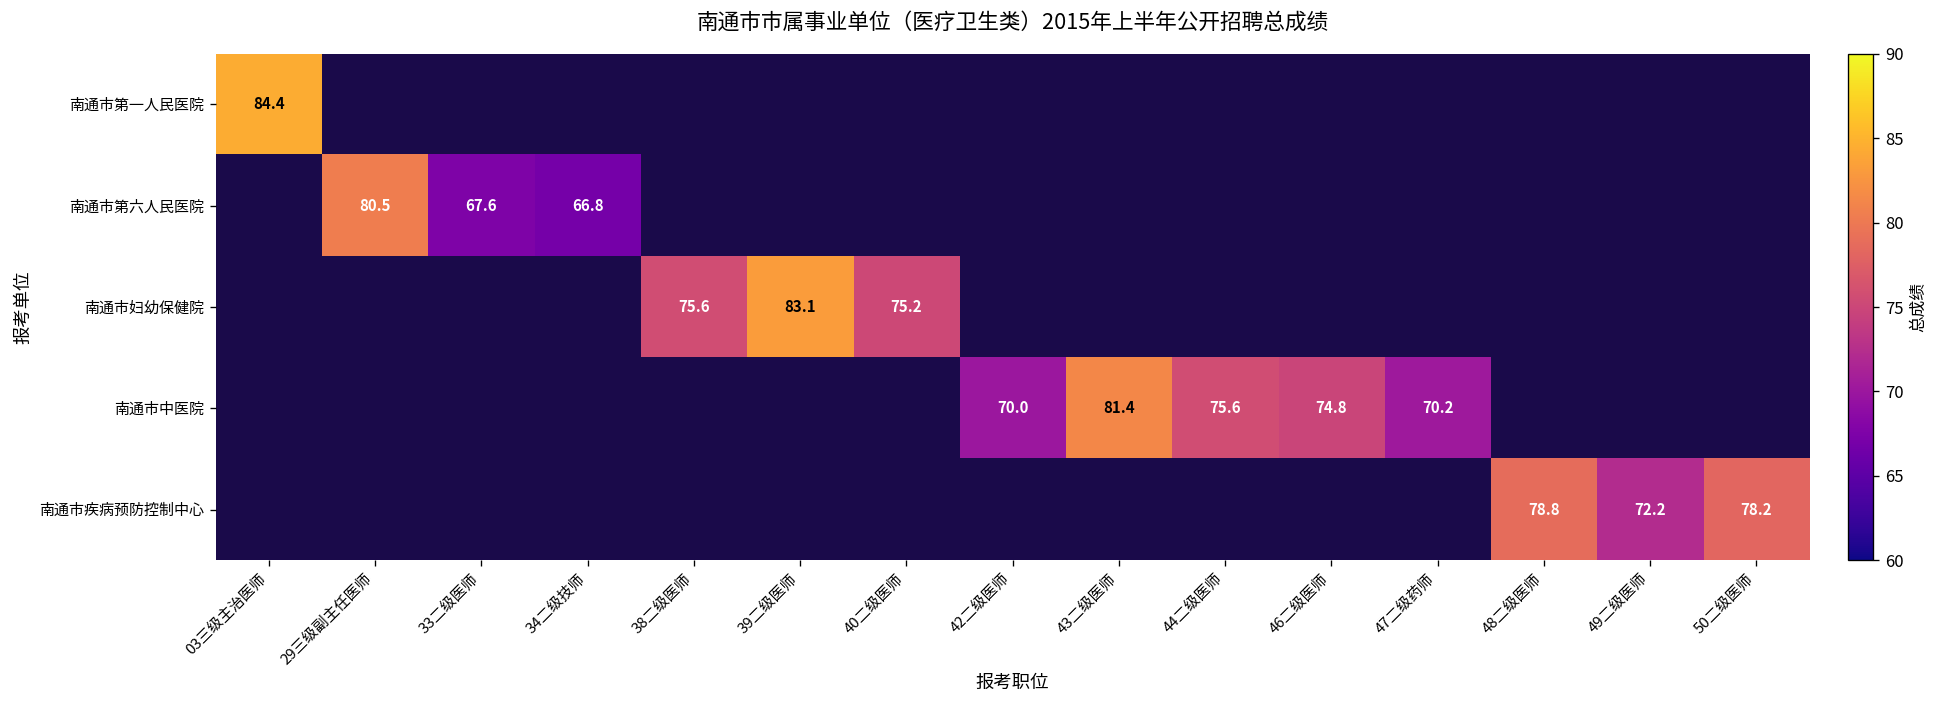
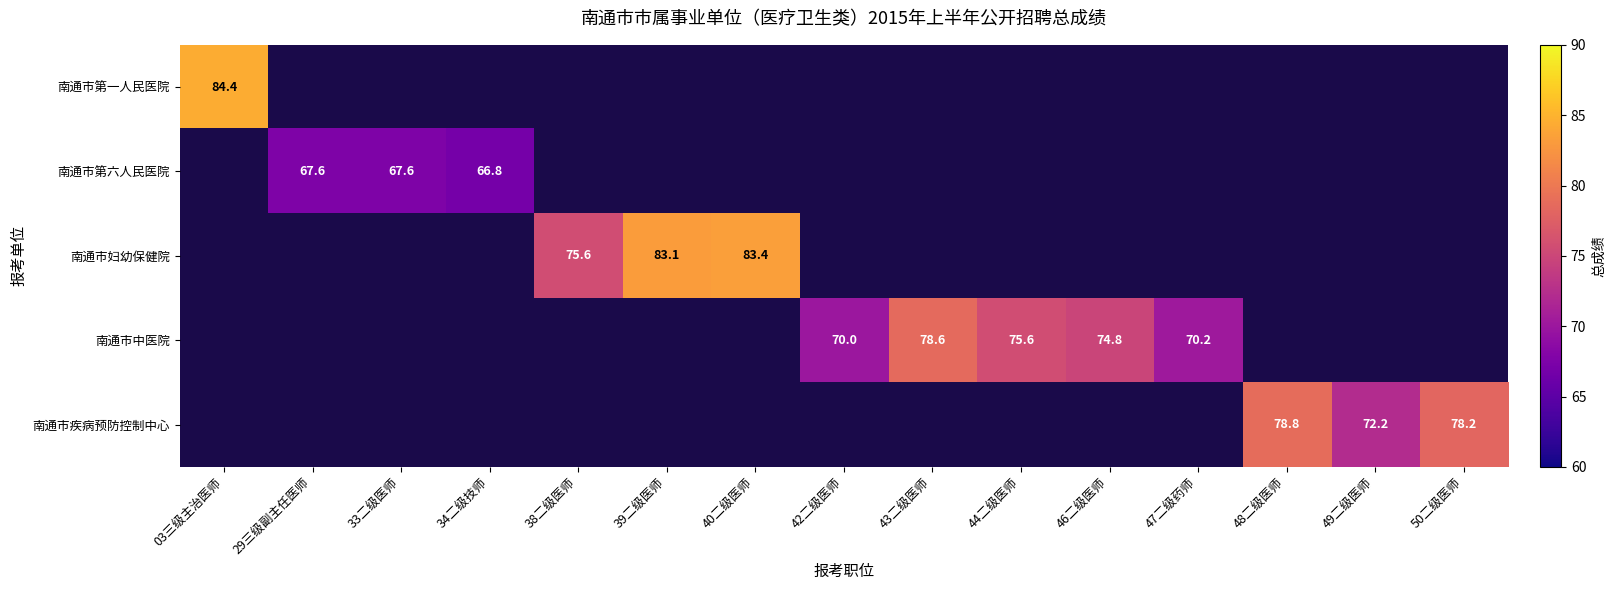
南通市第六人民医院, 29三级副主任医师: 80.5 -> 67.6
南通市妇幼保健院, 40二级医师: 75.2 -> 83.4
南通市中医院, 43二级医师: 81.4 -> 78.6
